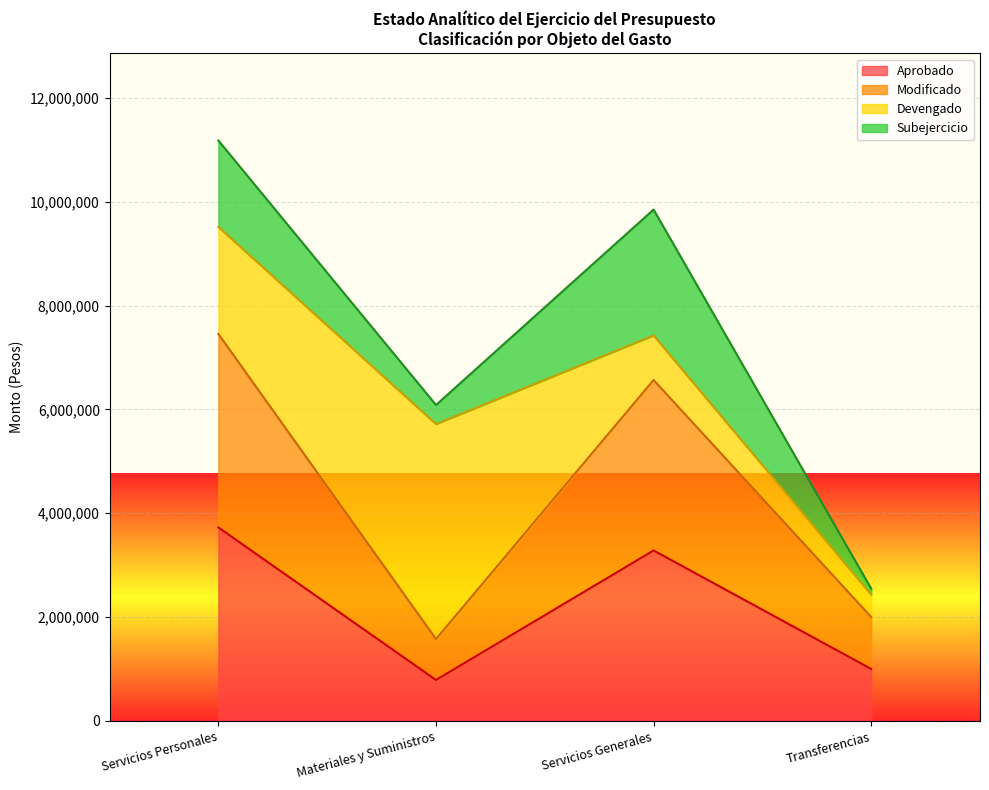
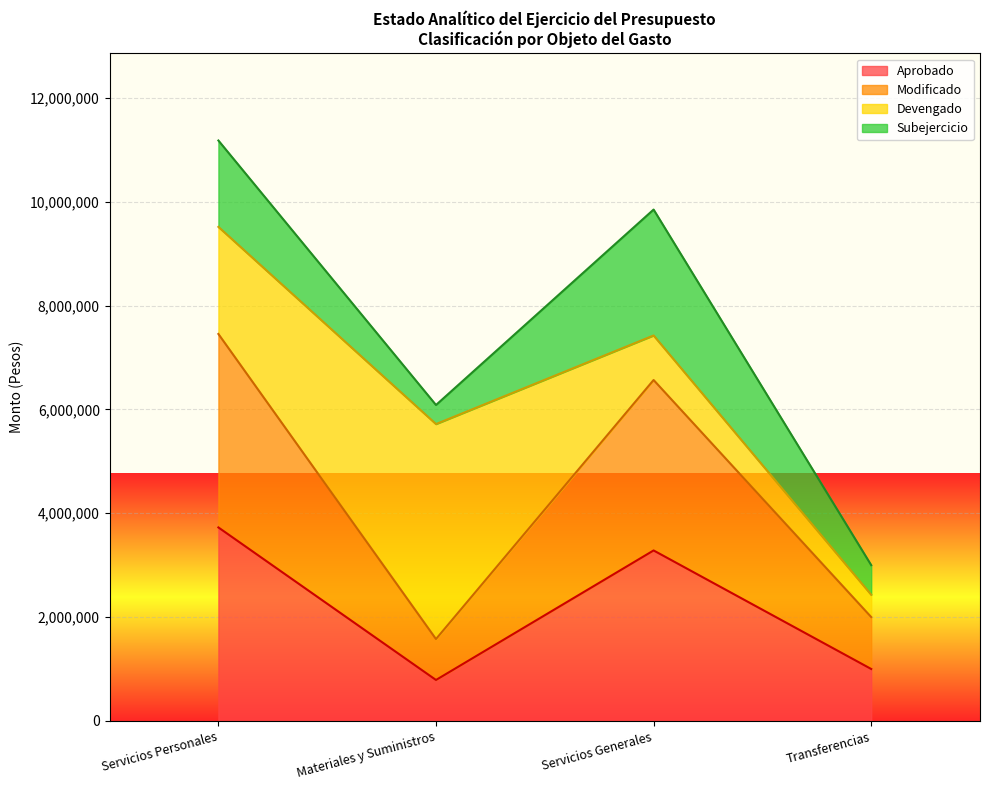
Subejercicio, Transferencias: 100,000 -> 600,000
